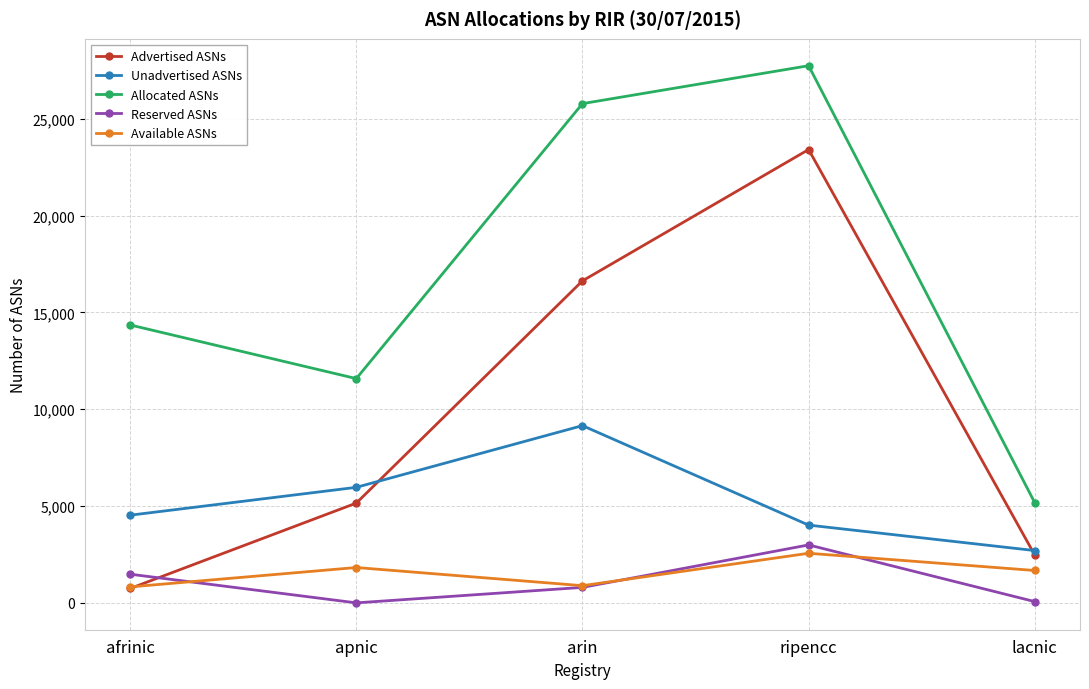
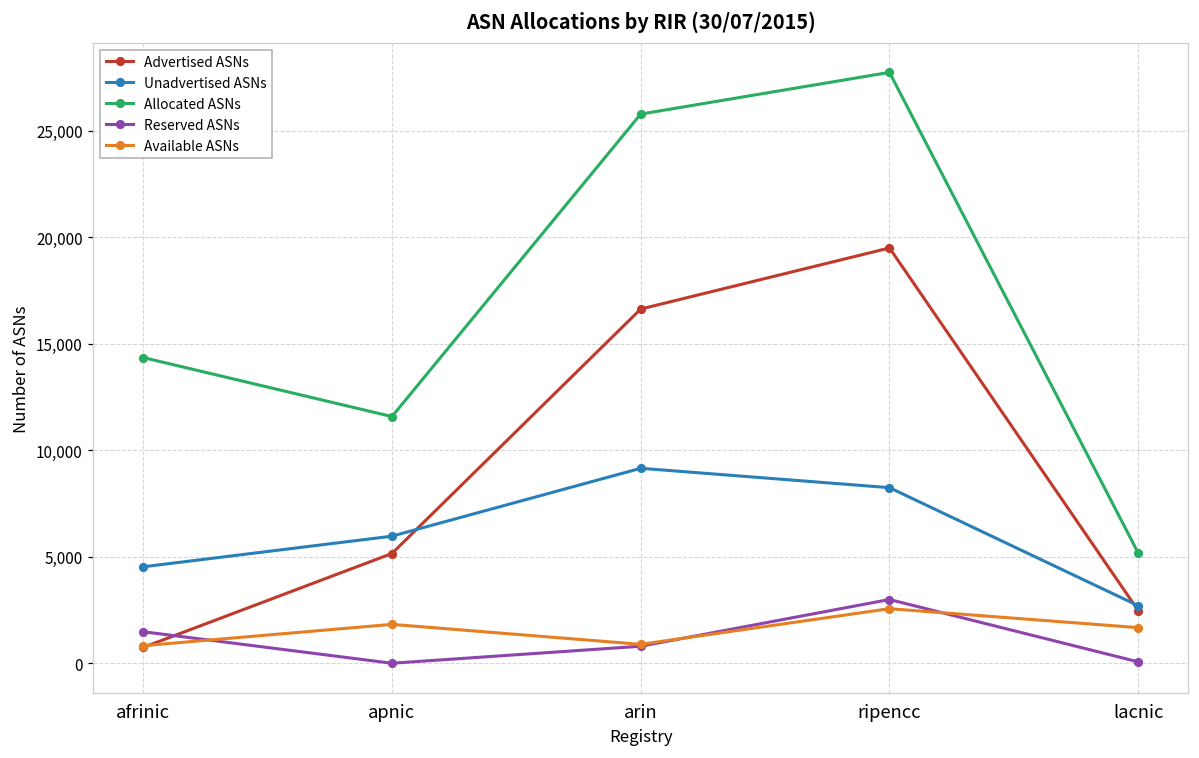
Advertised ASNs, ripencc: 23,400 -> 19,500
Unadvertised ASNs, ripencc: 4,000 -> 8,200
